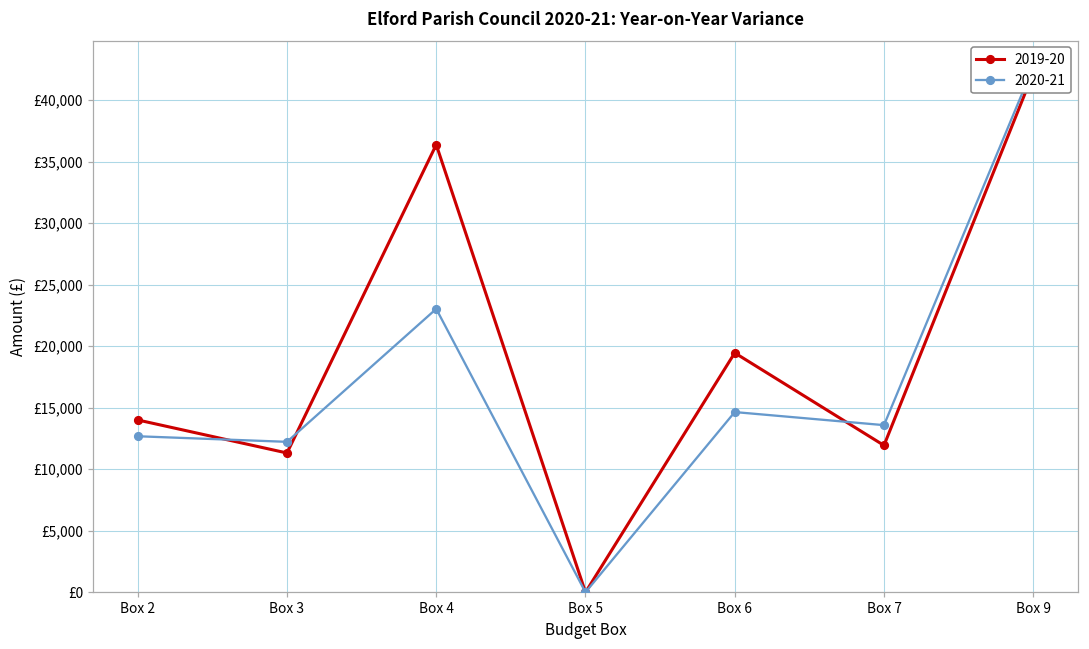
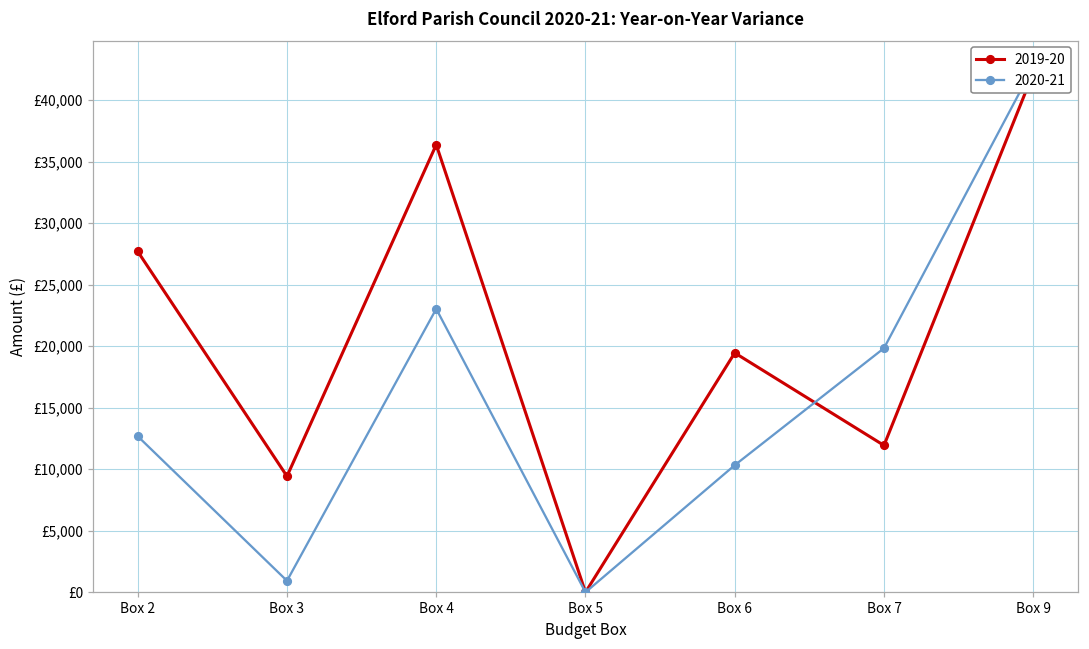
2019-20, Box 2: £14,000 -> £27,700
2019-20, Box 3: £11,300 -> £9,400
2020-21, Box 3: £12,200 -> £900
2020-21, Box 6: £14,600 -> £10,300
2020-21, Box 7: £13,600 -> £19,800
